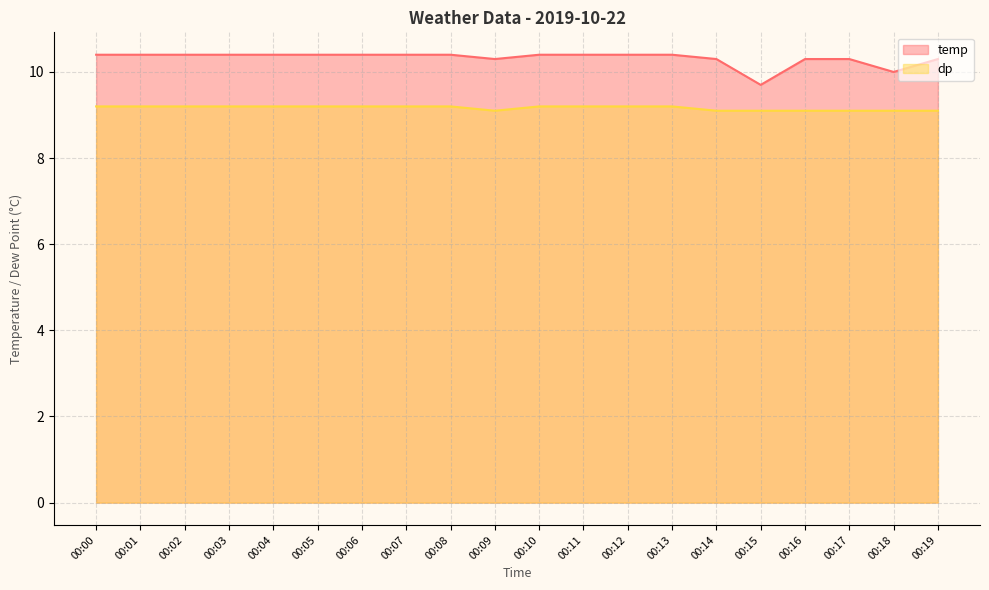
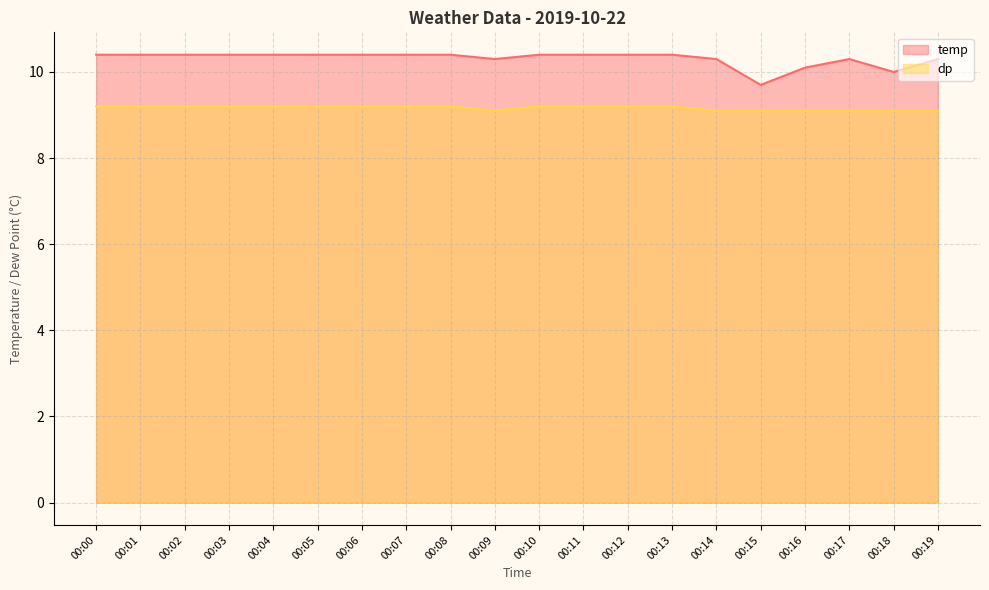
temp, 00:16: 10.3 -> 10.1
